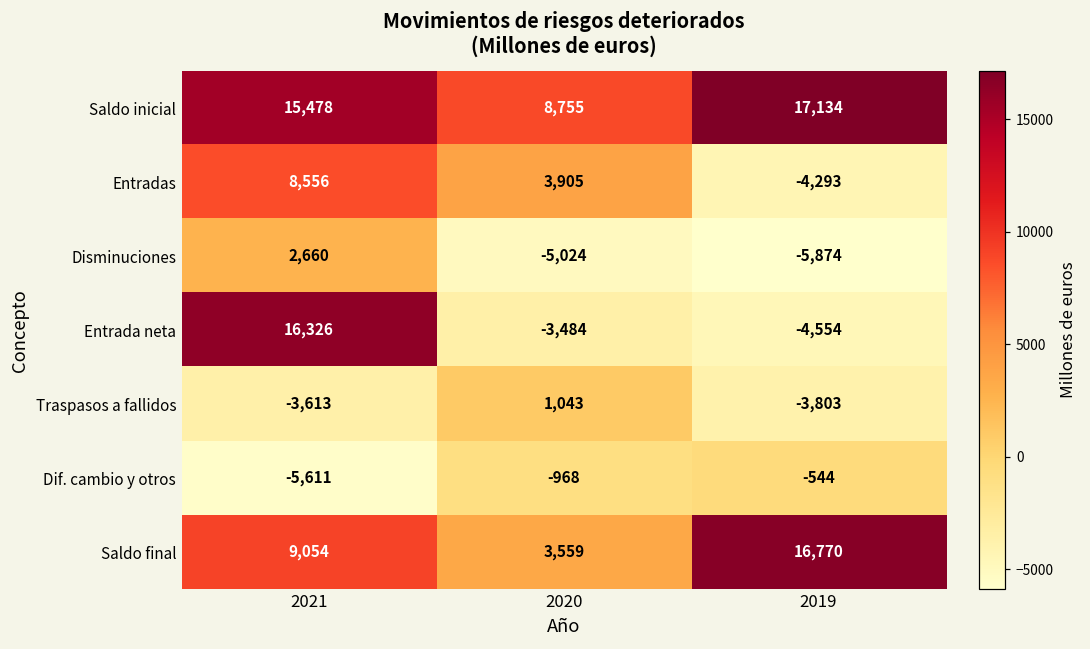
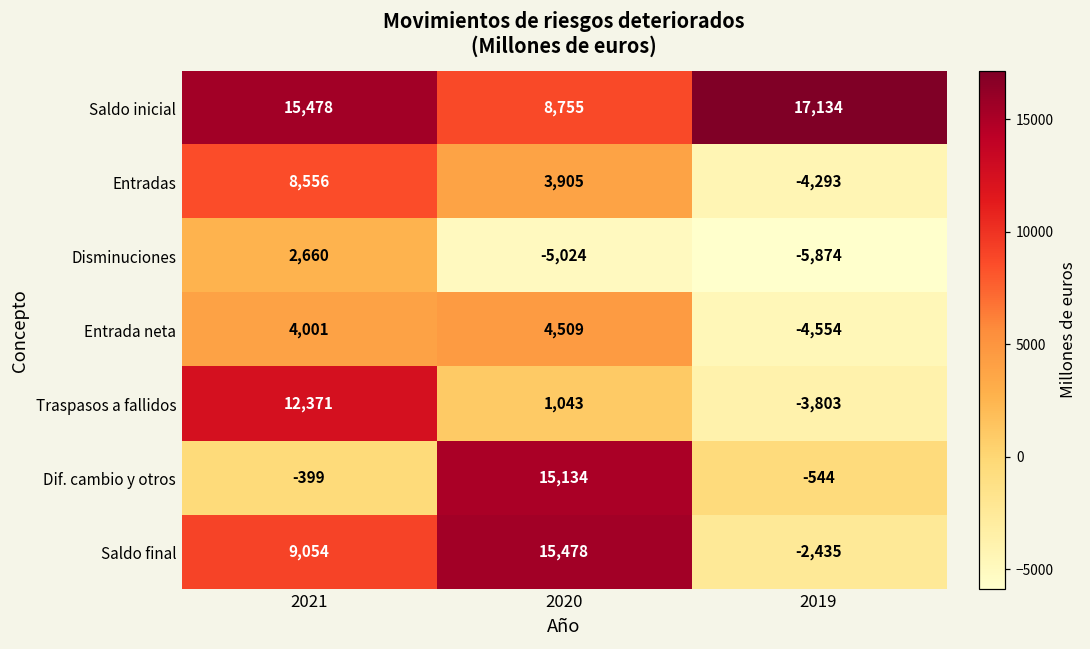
Entrada neta, 2021: 16,326 -> 4,001
Entrada neta, 2020: -3,484 -> 4,509
Traspasos a fallidos, 2021: -3,613 -> 12,371
Dif. cambio y otros, 2021: -5,611 -> -399
Dif. cambio y otros, 2020: -968 -> 15,134
Saldo final, 2020: 3,559 -> 15,478
Saldo final, 2019: 16,770 -> -2,435
